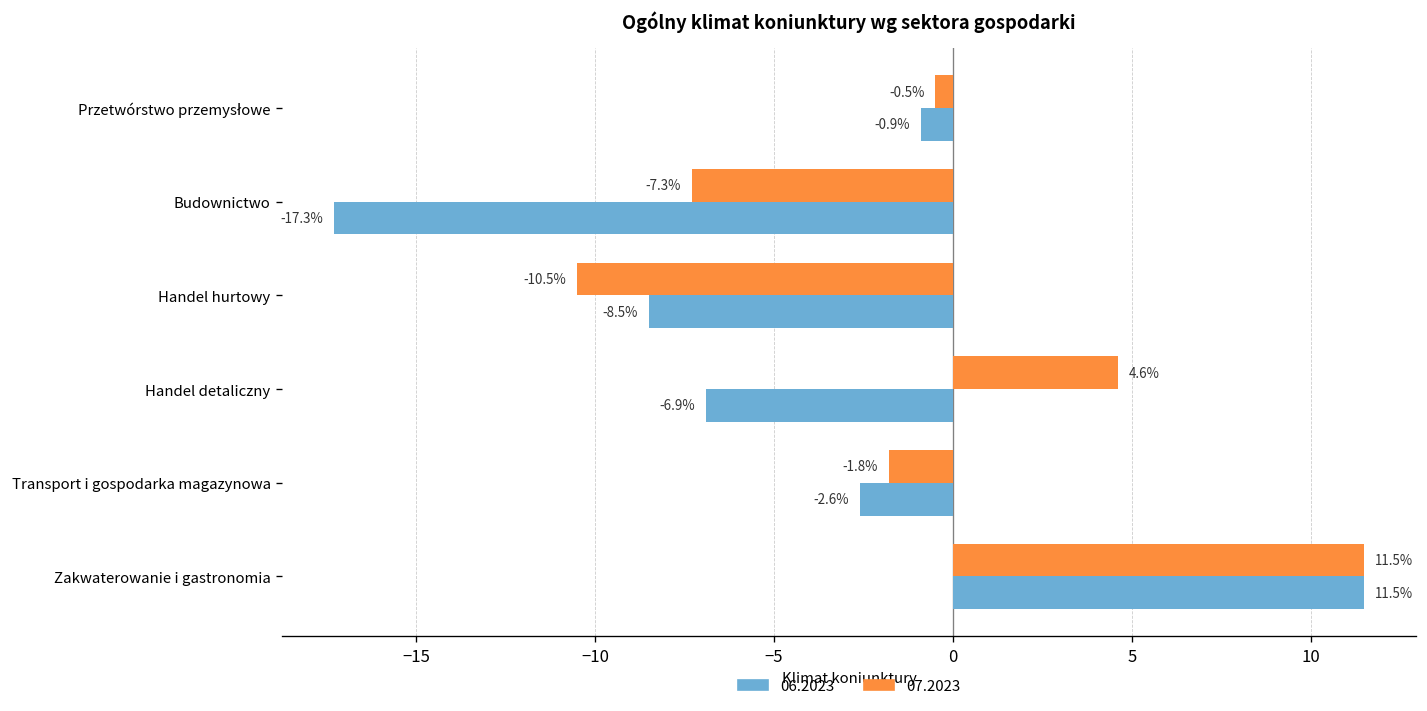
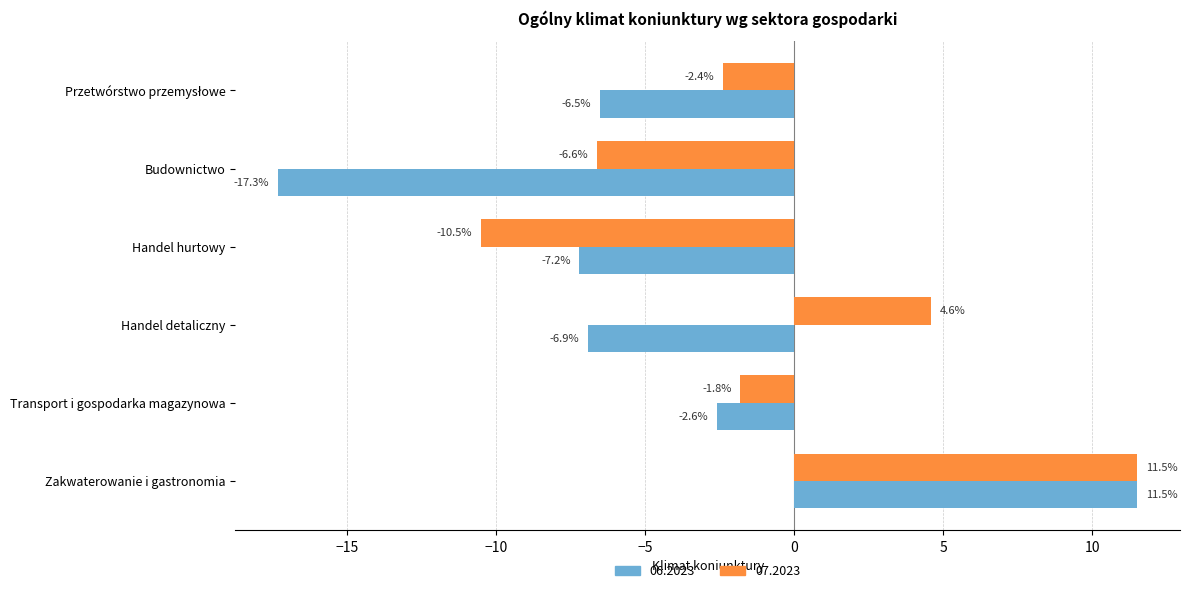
07.2023, Przetwórstwo przemysłowe: -0.5% -> -2.4%
06.2023, Przetwórstwo przemysłowe: -0.9% -> -6.5%
07.2023, Budownictwo: -7.3% -> -6.6%
06.2023, Handel hurtowy: -8.5% -> -7.2%
